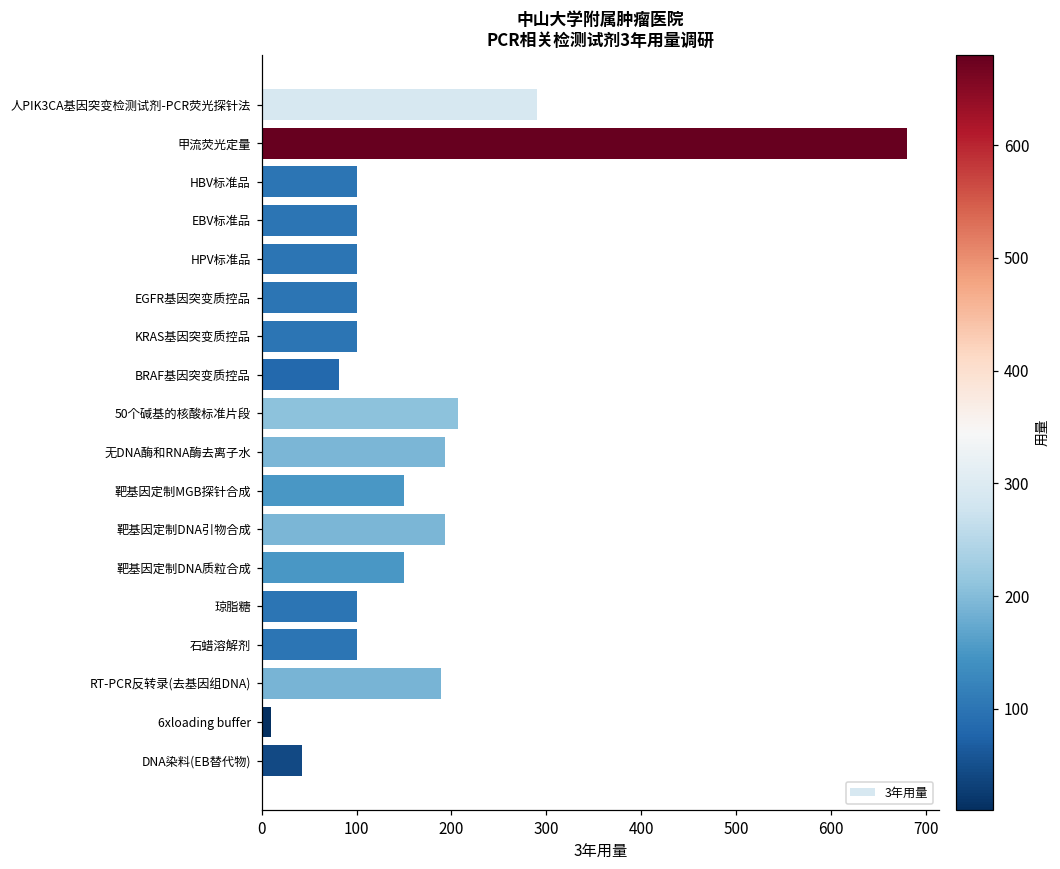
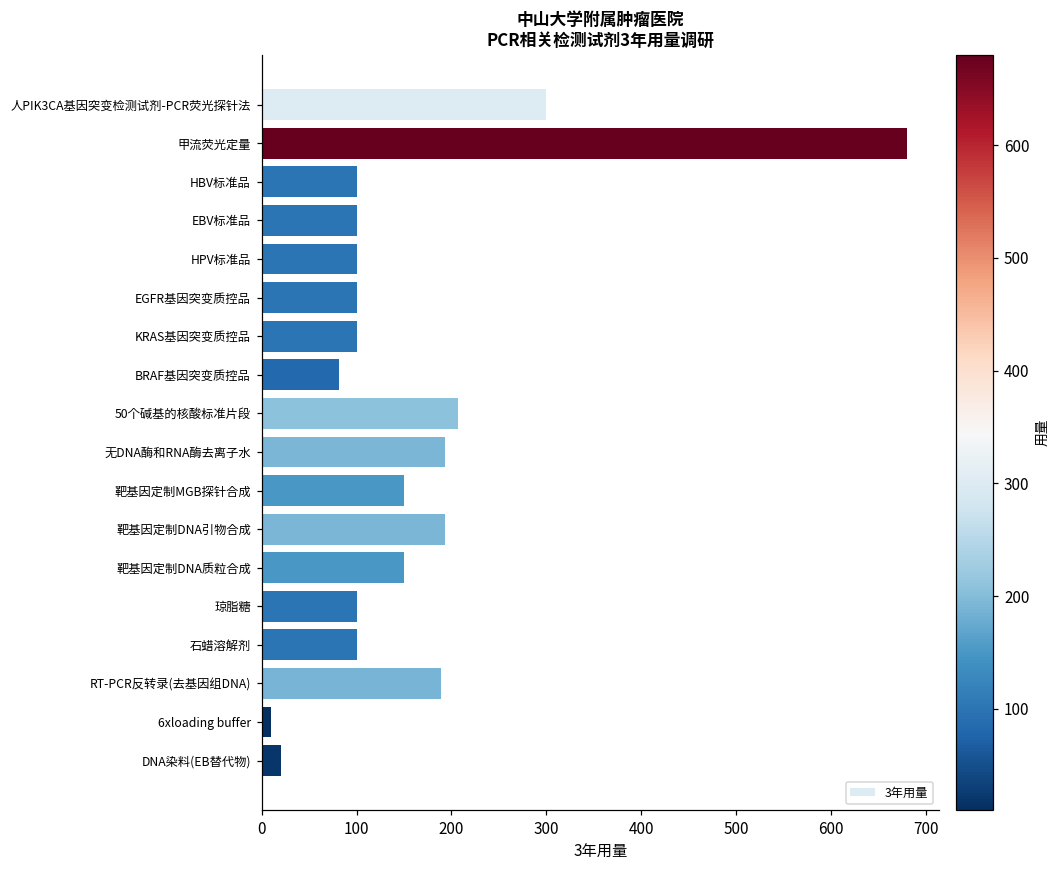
人PIK3CA基因突变检测试剂-PCR荧光探针法: 290 -> 300
DNA染料(EB替代物): 40 -> 20
